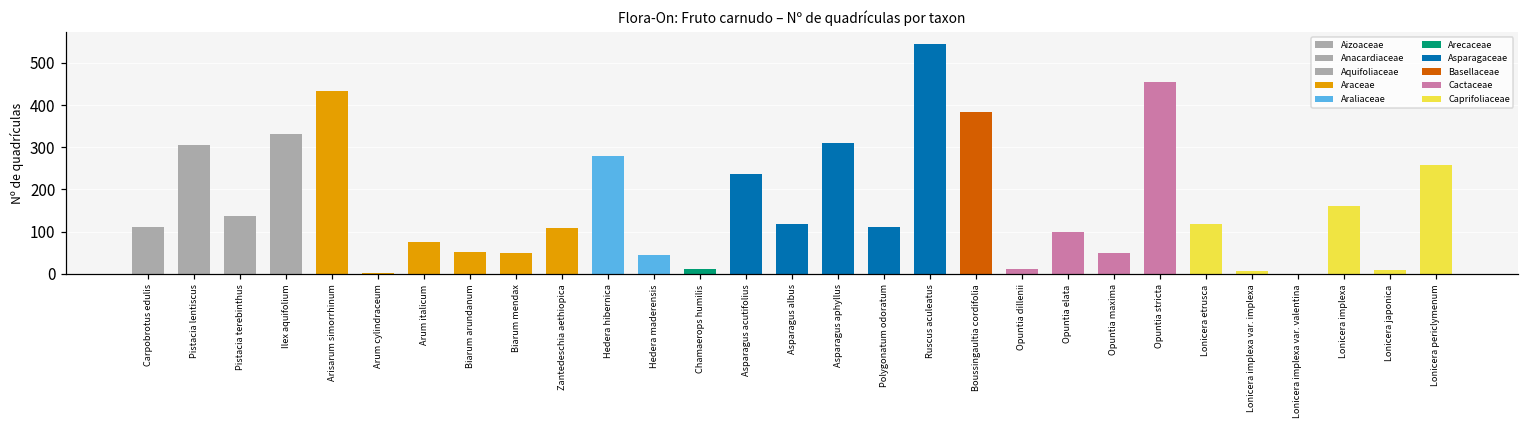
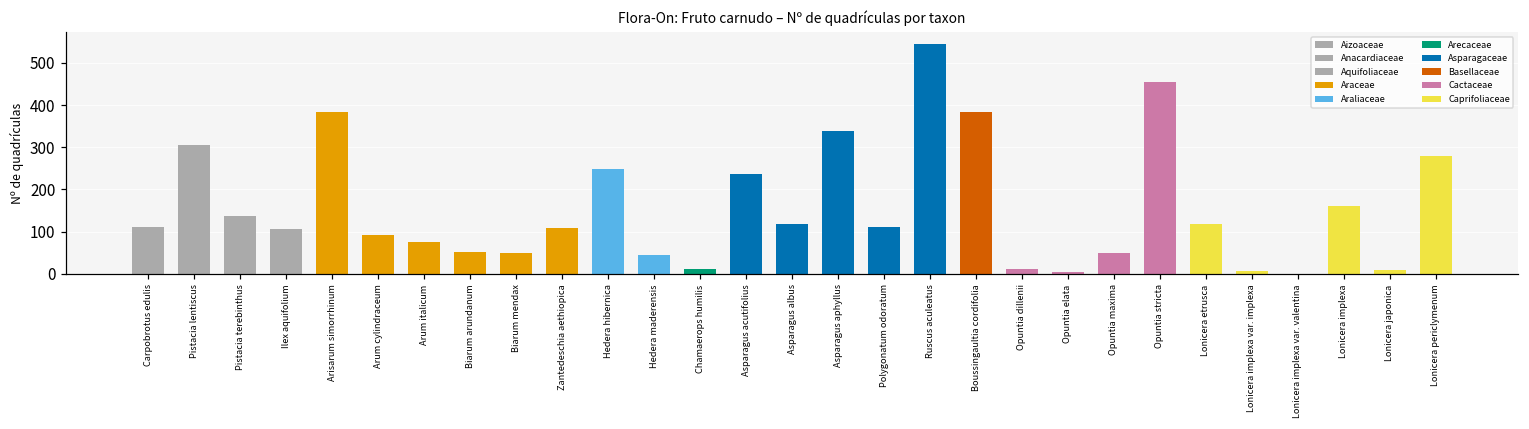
Ilex aquifolium: 330 -> 110
Arisarum simorrhinum: 430 -> 380
Arum cylindraceum: 0 -> 90
Hedera hibernica: 280 -> 250
Asparagus aphyllus: 310 -> 340
Opuntia elata: 100 -> 10
Lonicera periclymenum: 260 -> 280
